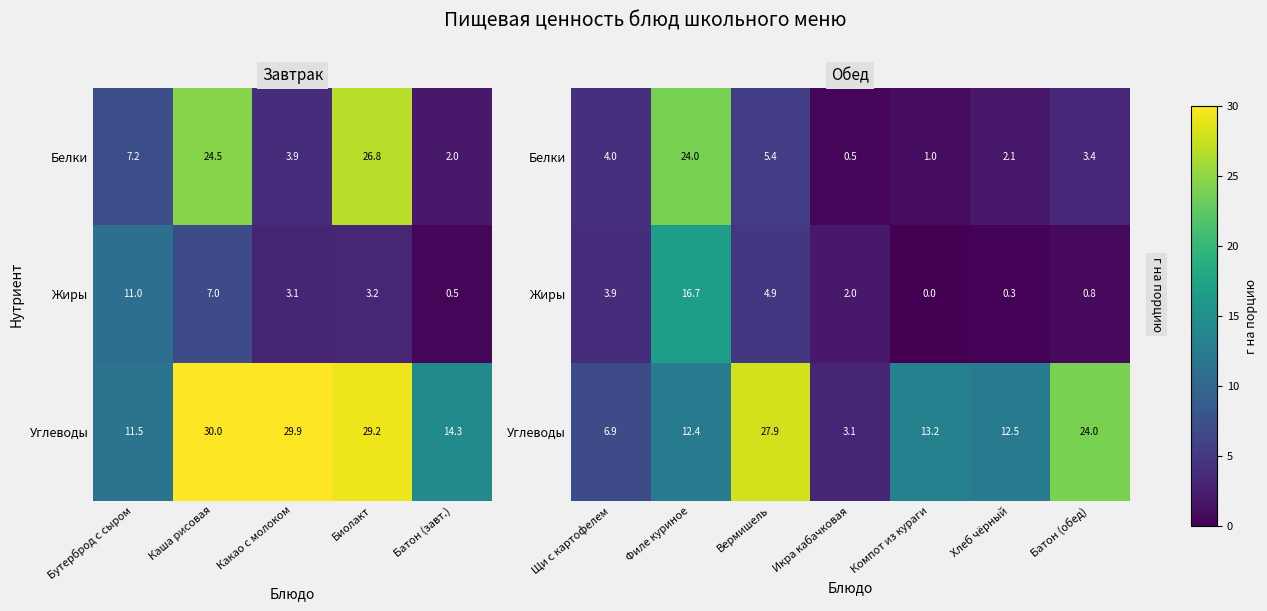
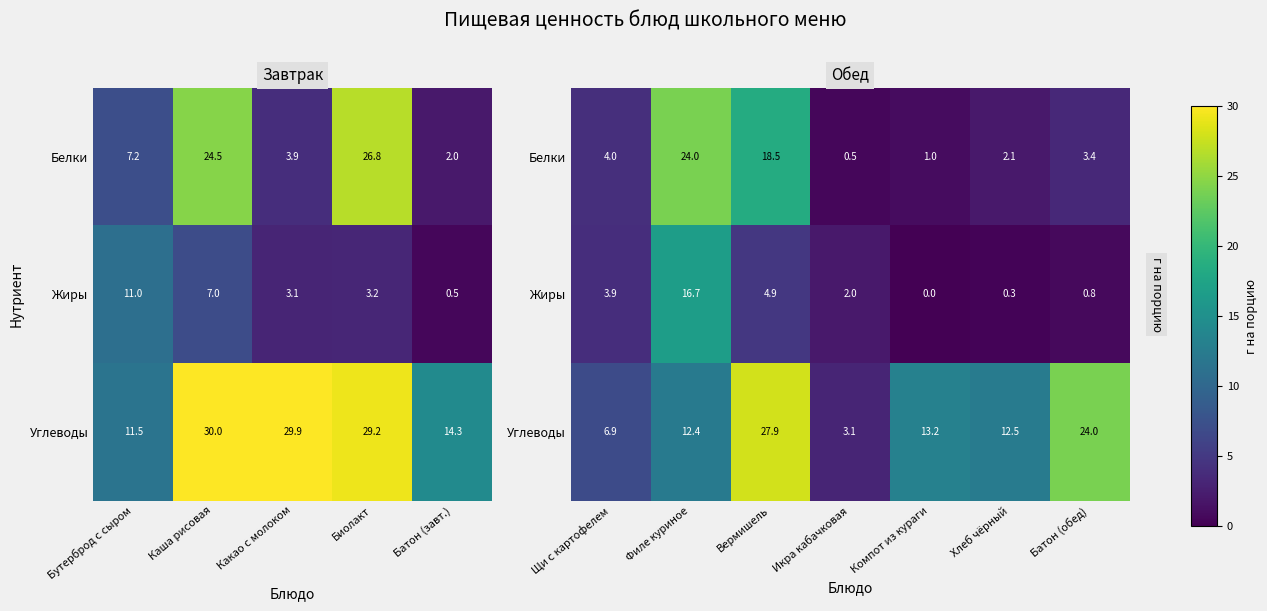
Обед, Белки, Вермишель: 5.4 -> 18.5
